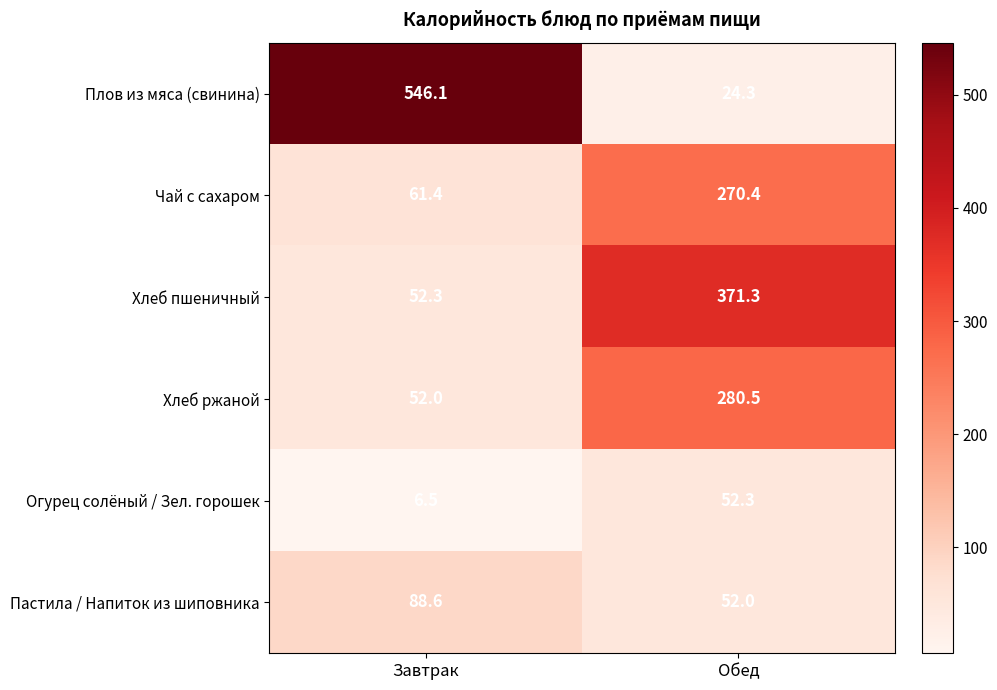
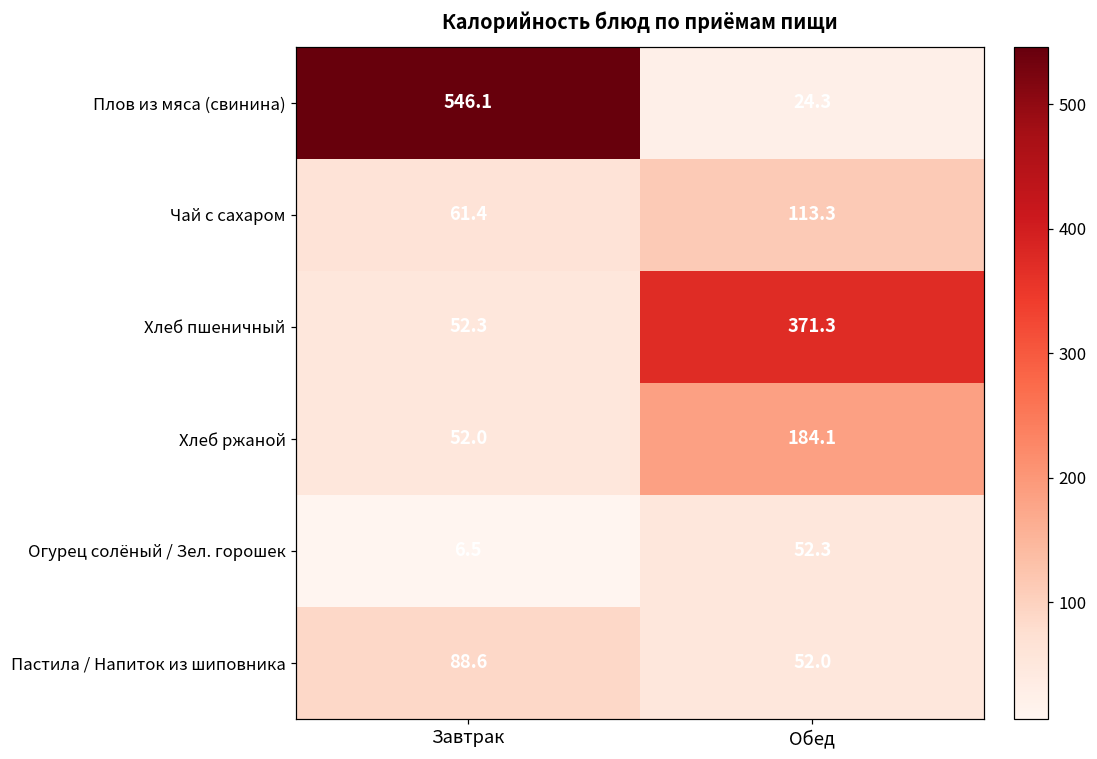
Чай с сахаром, Обед: 270.4 -> 113.3
Хлеб ржаной, Обед: 280.5 -> 184.1
